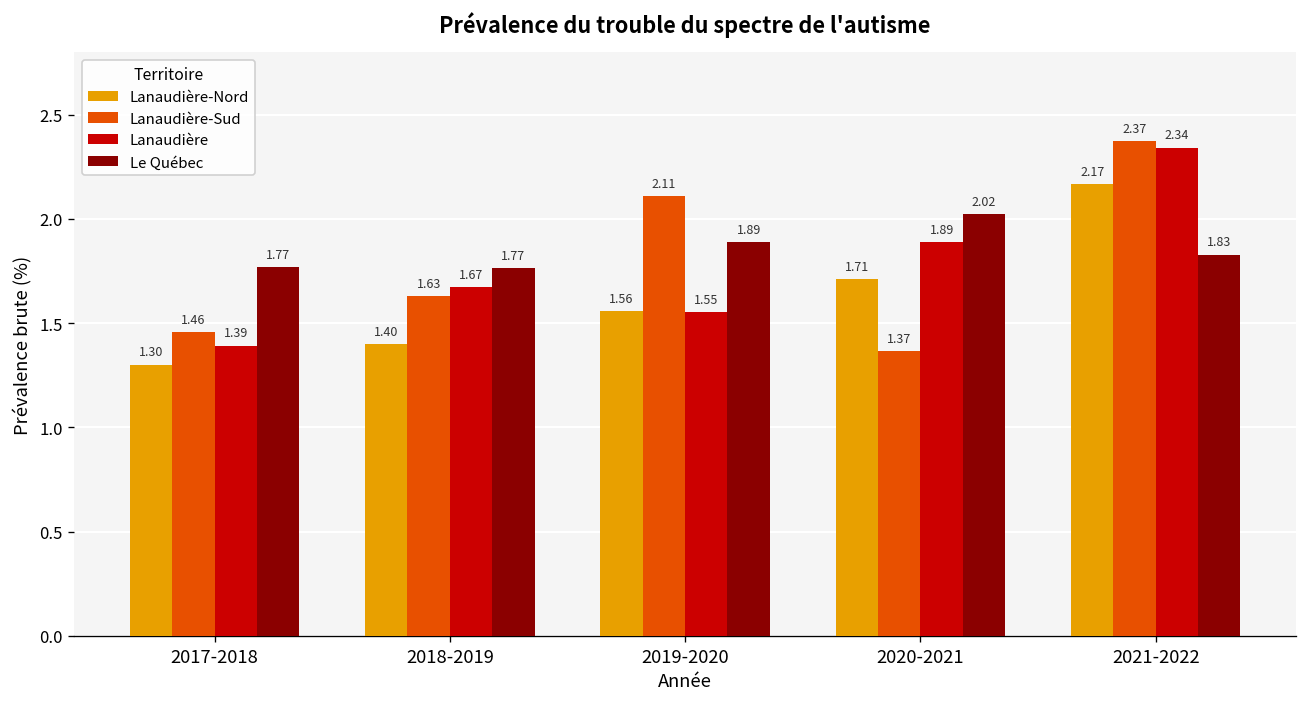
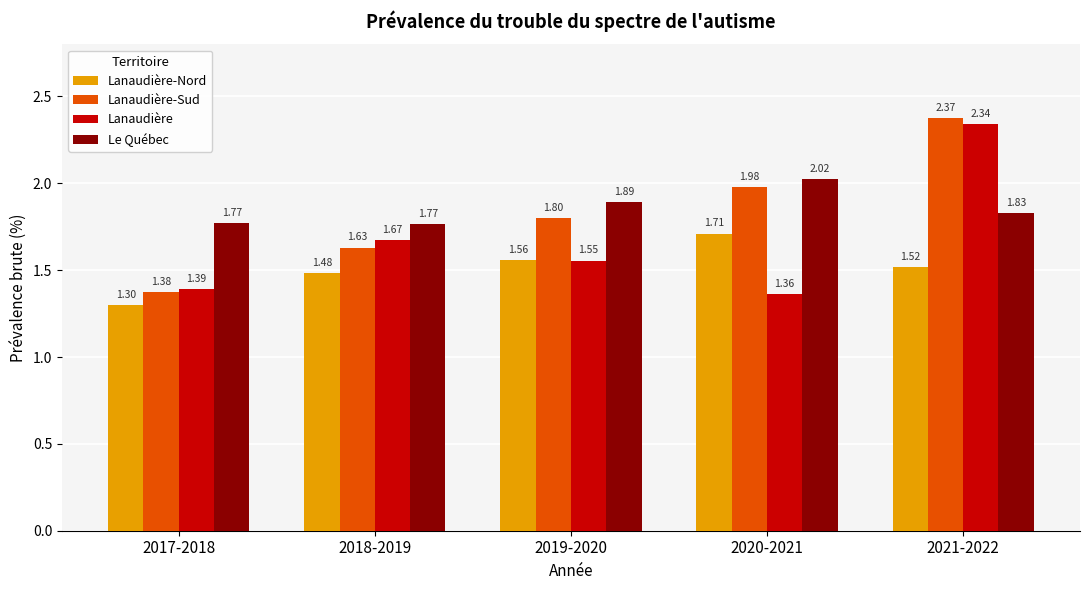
Lanaudière-Sud, 2017-2018: 1.46 -> 1.38
Lanaudière-Nord, 2018-2019: 1.40 -> 1.48
Lanaudière-Sud, 2019-2020: 2.11 -> 1.80
Lanaudière-Sud, 2020-2021: 1.37 -> 1.98
Lanaudière, 2020-2021: 1.89 -> 1.36
Lanaudière-Nord, 2021-2022: 2.17 -> 1.52
